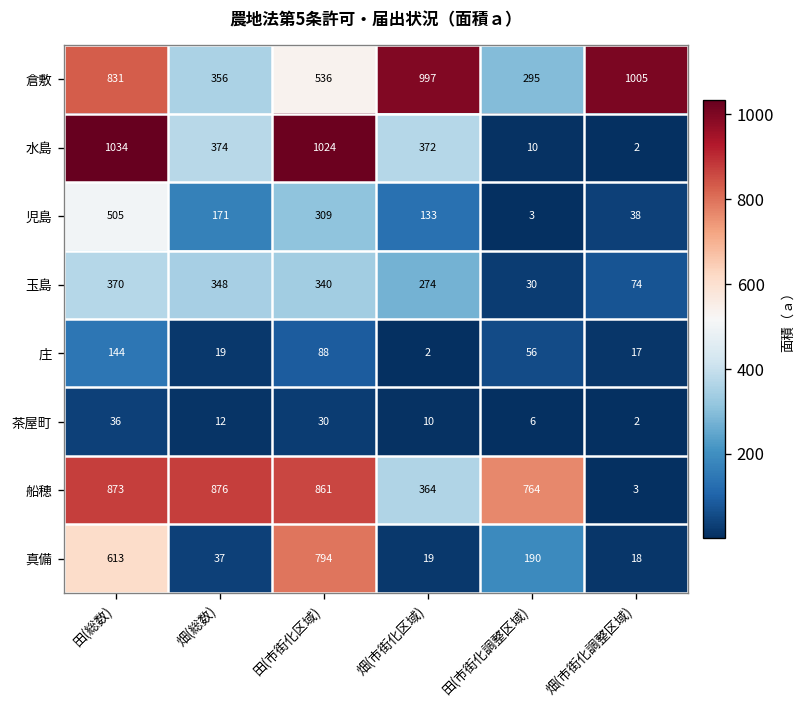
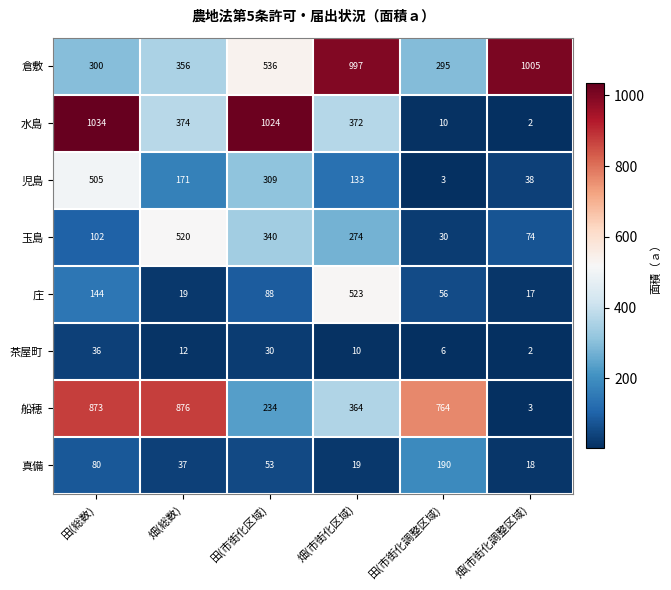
倉敷, 田(総数): 831 -> 300
玉島, 田(総数): 370 -> 102
玉島, 畑(総数): 348 -> 520
庄, 畑(市街化区域): 2 -> 523
船穂, 田(市街化区域): 861 -> 234
真備, 田(総数): 613 -> 80
真備, 田(市街化区域): 794 -> 53
